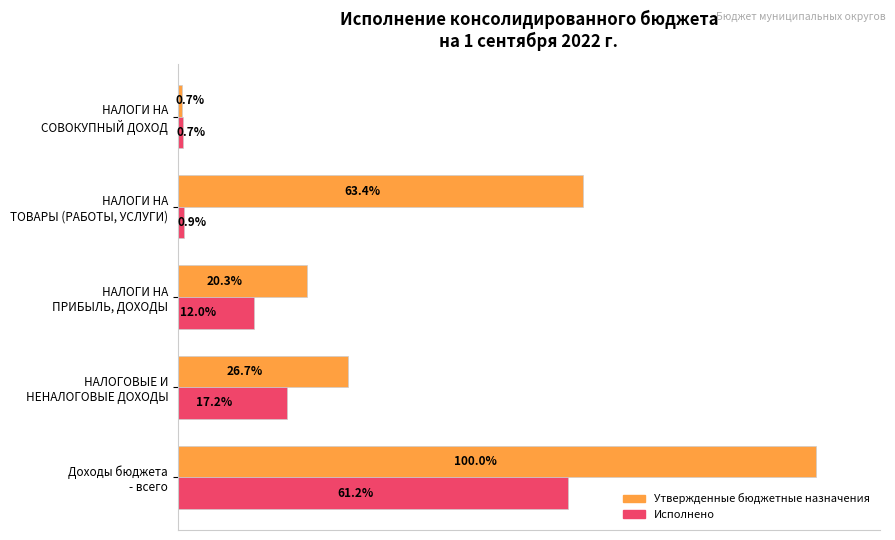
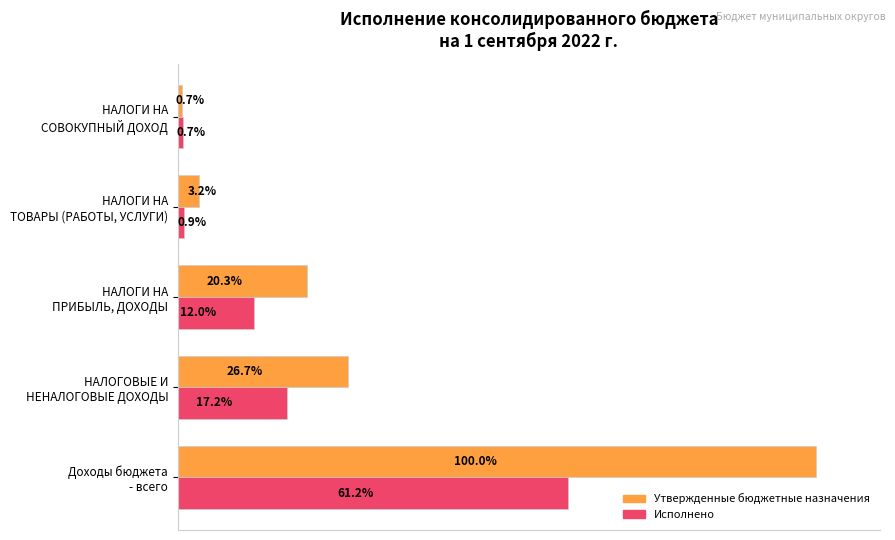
Утвержденные бюджетные назначения, НАЛОГИ НА ТОВАРЫ (РАБОТЫ, УСЛУГИ): 63.4% -> 3.2%
